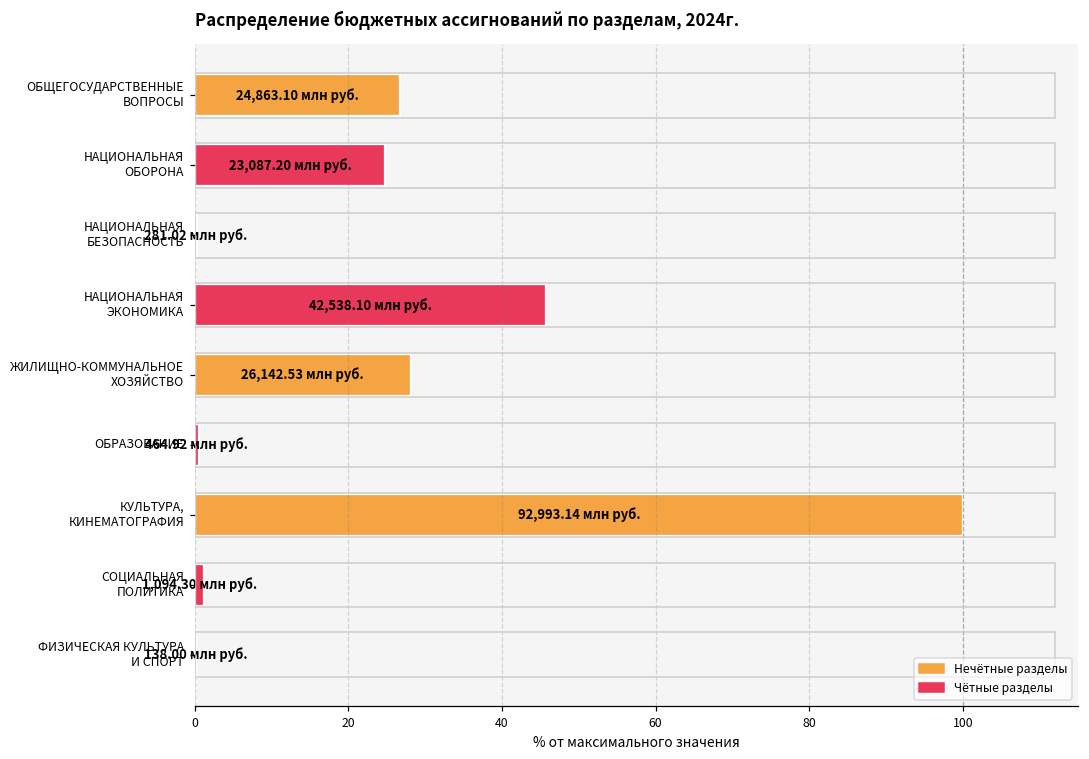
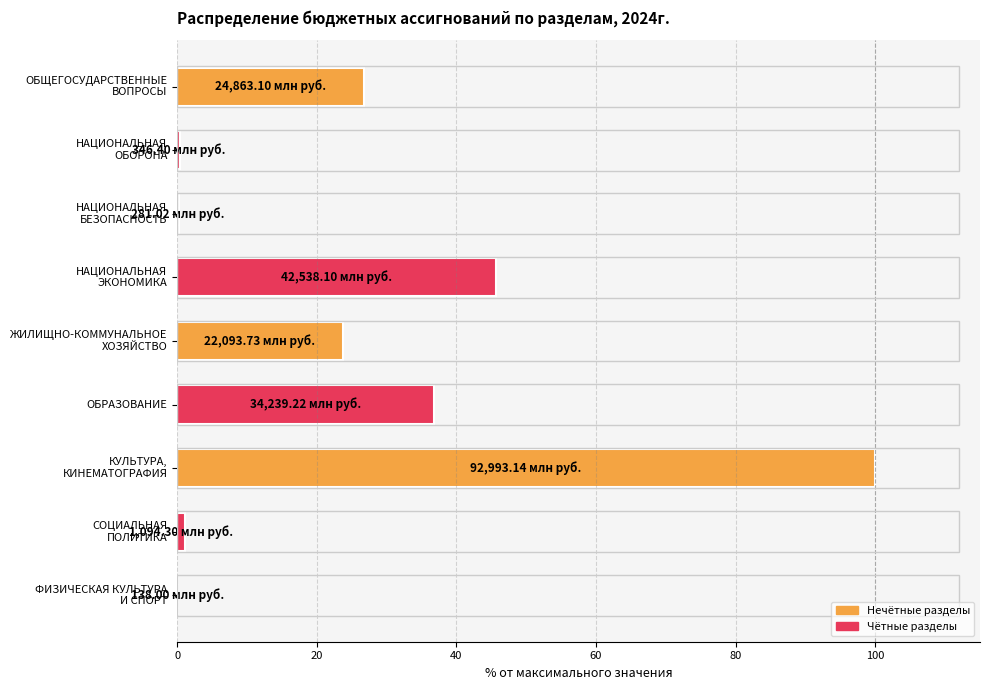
НАЦИОНАЛЬНАЯ ОБОРОНА: 23,087.20 -> 346.40
ЖИЛИЩНО-КОММУНАЛЬНОЕ ХОЗЯЙСТВО: 26,142.53 -> 22,093.73
ОБРАЗОВАНИЕ: 464.92 -> 34,239.22
